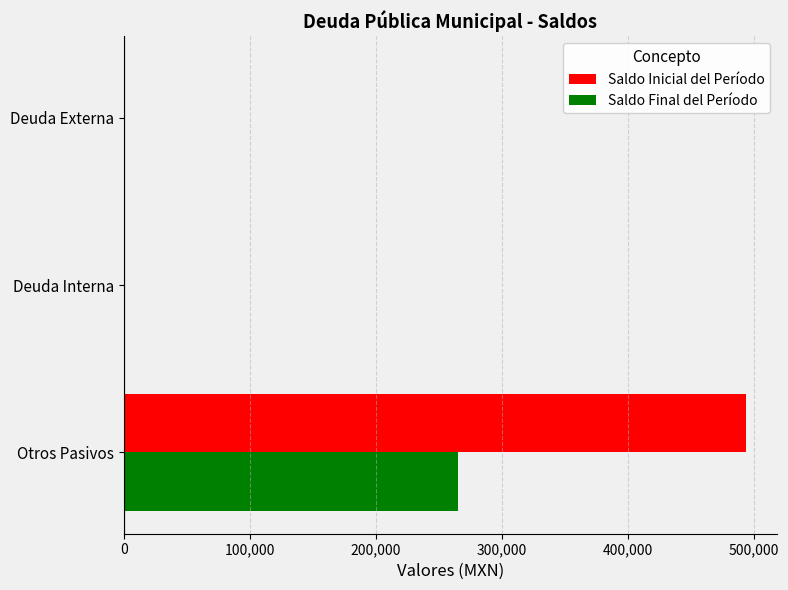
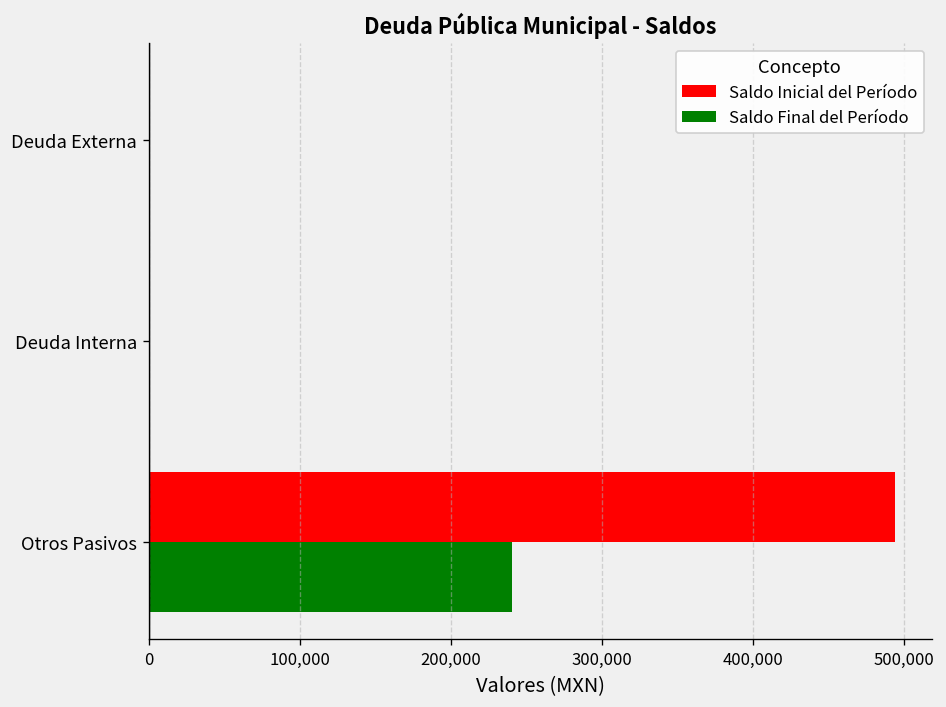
Saldo Final del Período, Otros Pasivos: 266,000 -> 241,000
